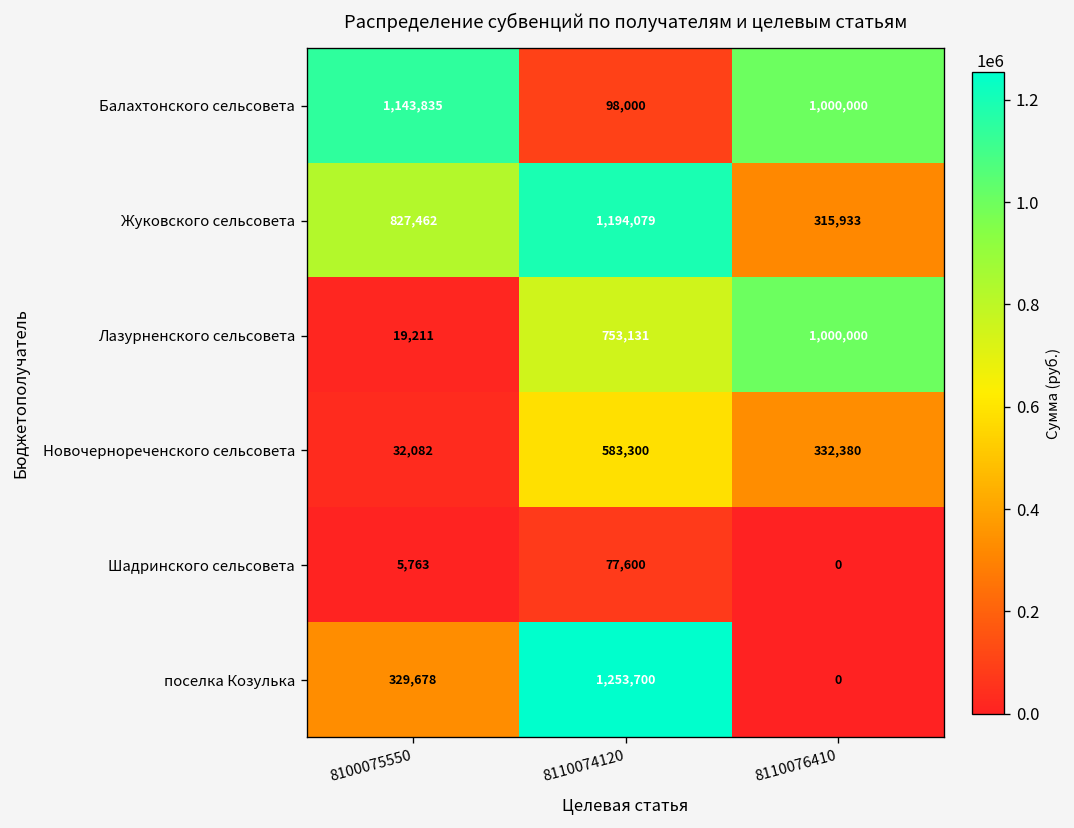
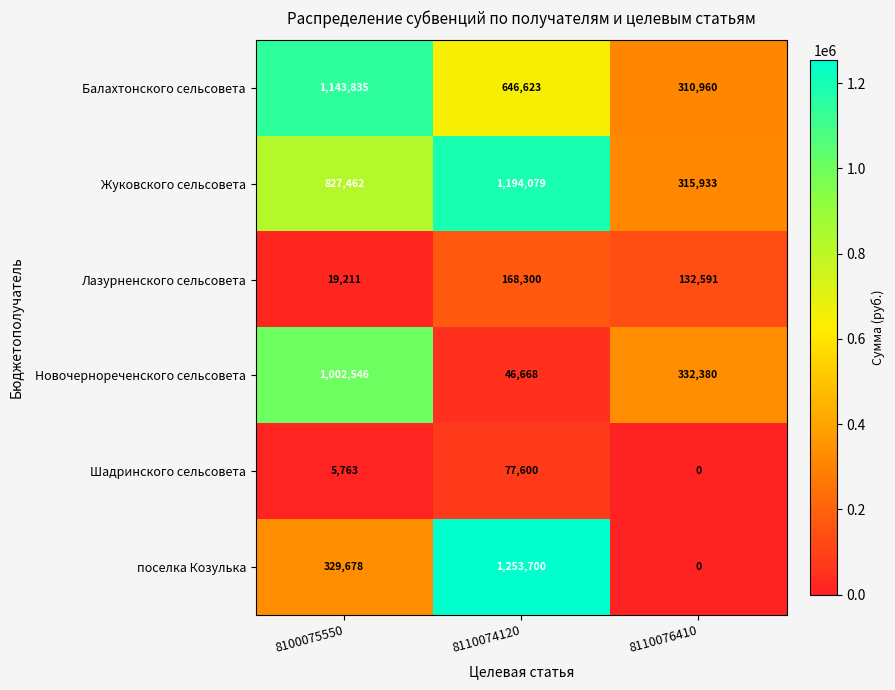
Балахтонского сельсовета, 8110074120: 98,000 -> 646,623
Балахтонского сельсовета, 8110076410: 1,000,000 -> 310,960
Лазурненского сельсовета, 8110074120: 753,131 -> 168,300
Лазурненского сельсовета, 8110076410: 1,000,000 -> 132,591
Новочернореченского сельсовета, 8100075550: 32,082 -> 1,002,546
Новочернореченского сельсовета, 8110074120: 583,300 -> 46,668
